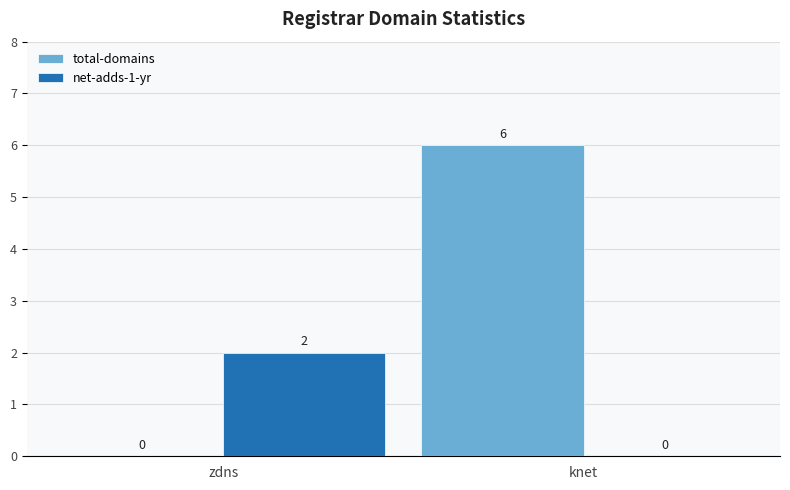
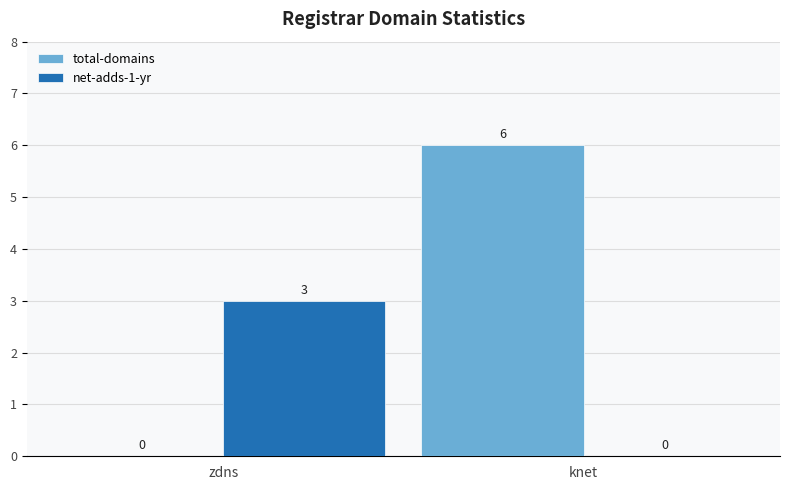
net-adds-1-yr, zdns: 2 -> 3
